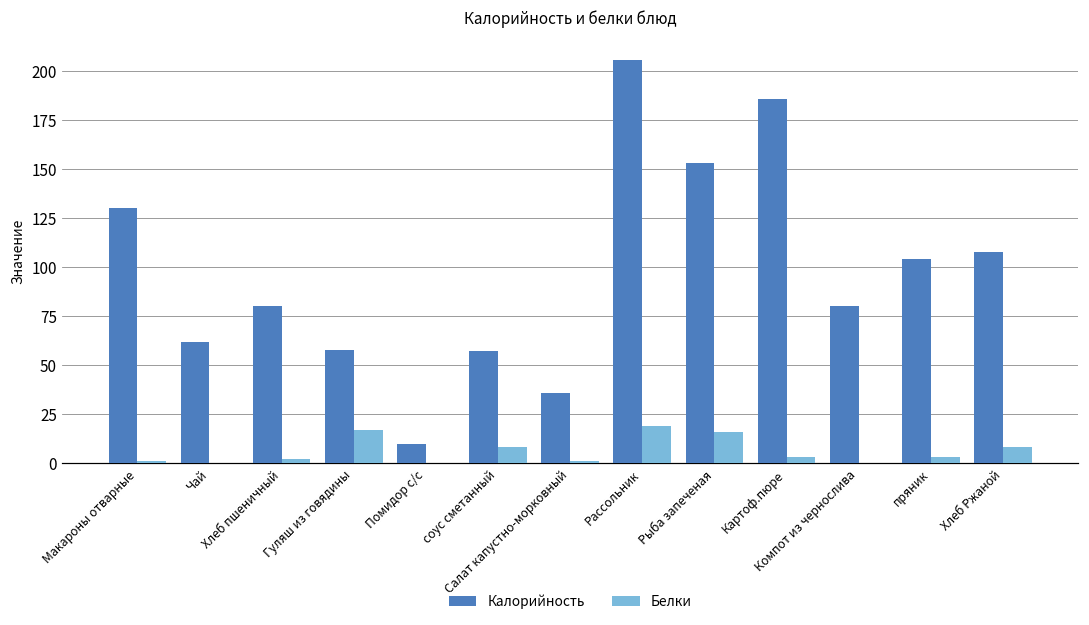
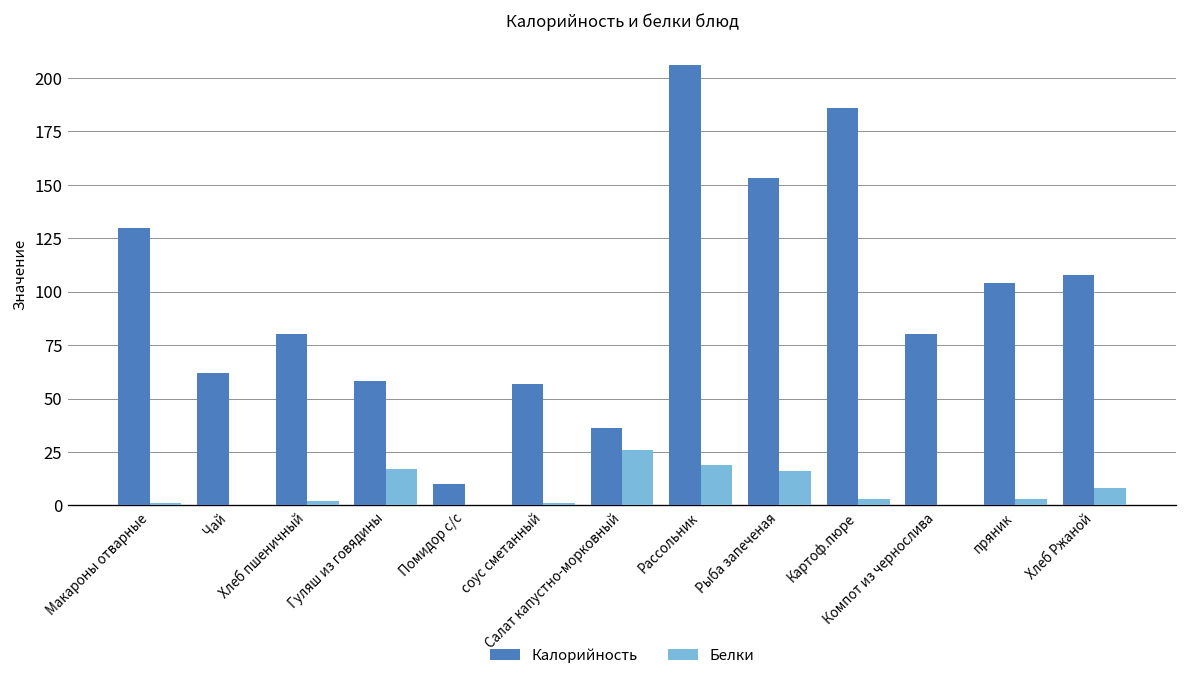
Белки, соус сметанный: 8 -> 1
Белки, Салат капустно-морковный: 1 -> 26
